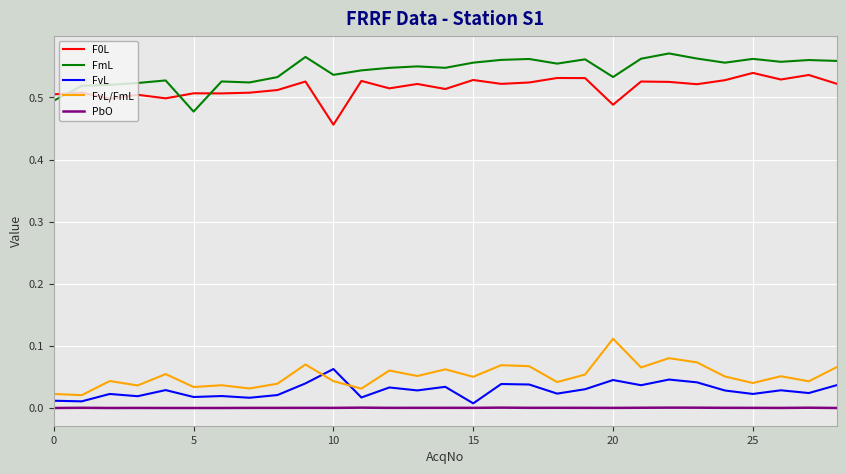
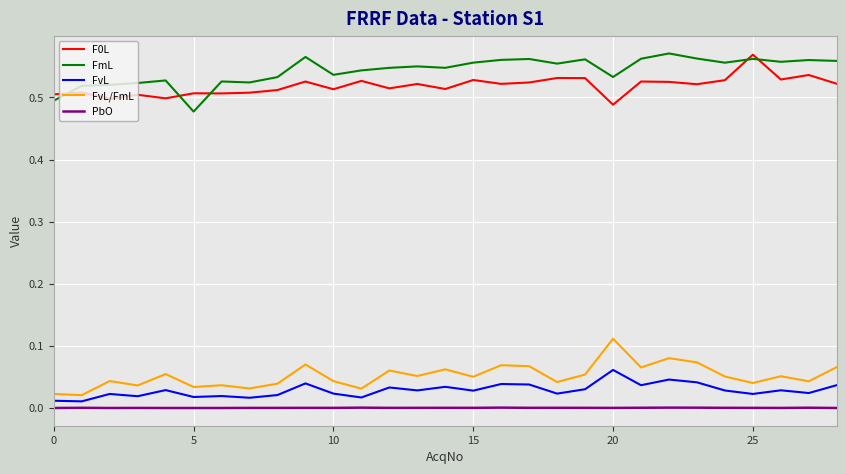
F0L, 10: 0.46 -> 0.51
FvL, 10: 0.06 -> 0.02
FvL, 15: 0.01 -> 0.03
FvL, 20: 0.05 -> 0.06
F0L, 25: 0.54 -> 0.57
